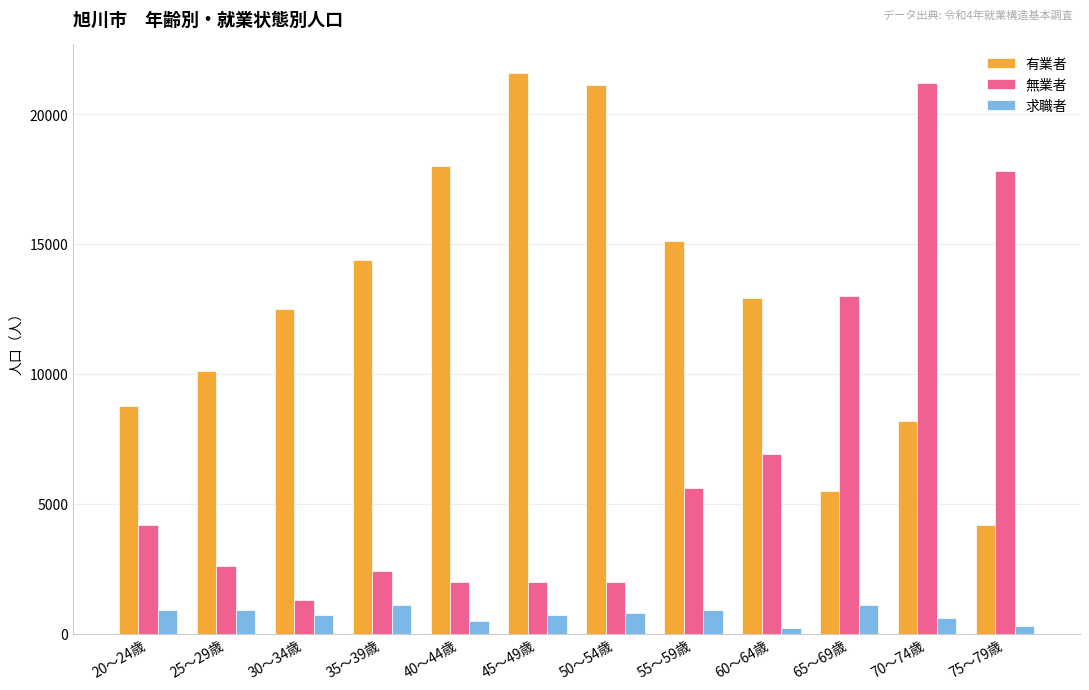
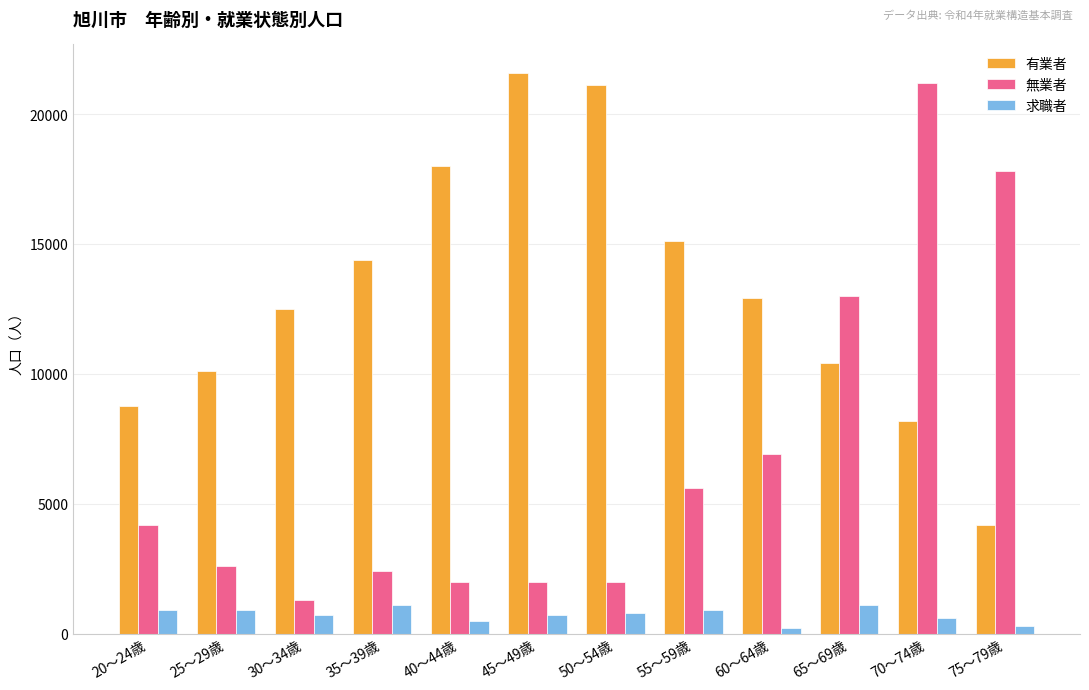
有業者, 65～69歳: 5500 -> 10400
